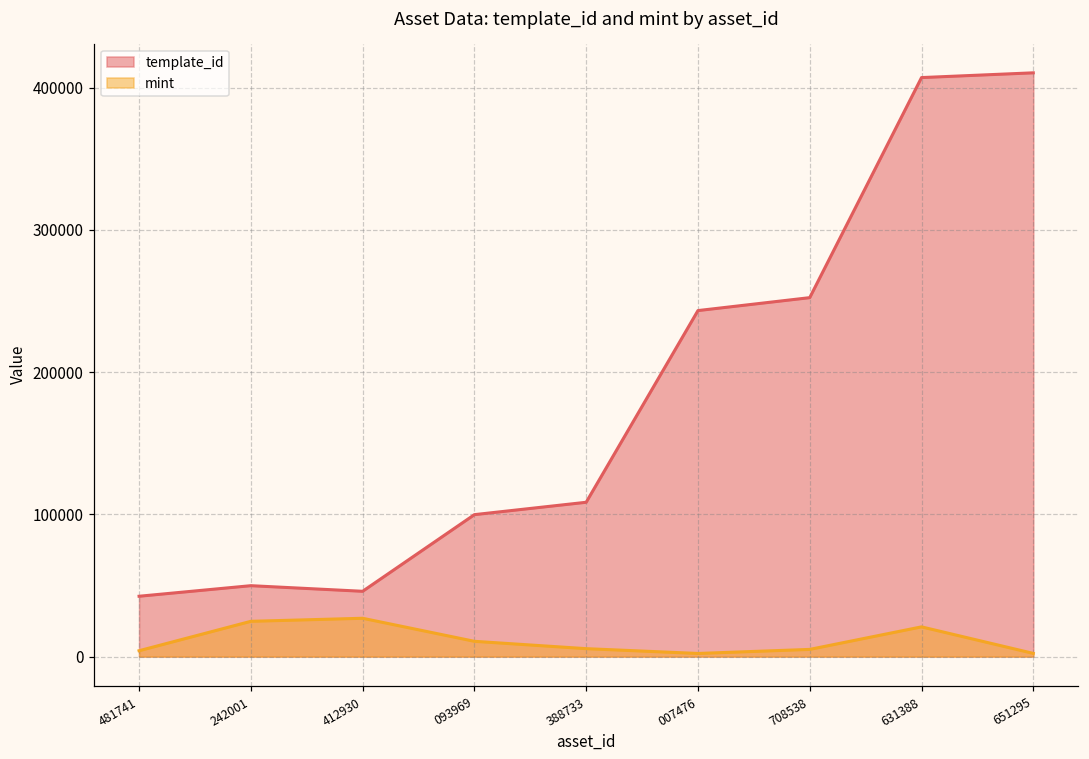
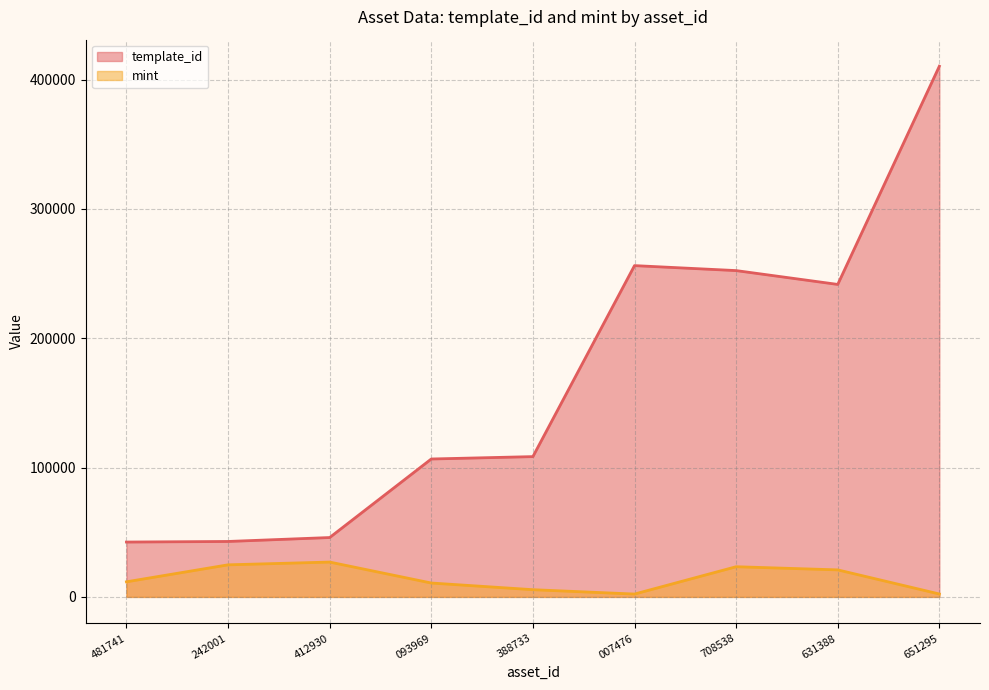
mint, 481741: 4000 -> 12000
template_id, 242001: 50000 -> 43000
template_id, 093969: 100000 -> 107000
template_id, 007476: 243000 -> 256000
mint, 708538: 5000 -> 23000
template_id, 631388: 407000 -> 242000
